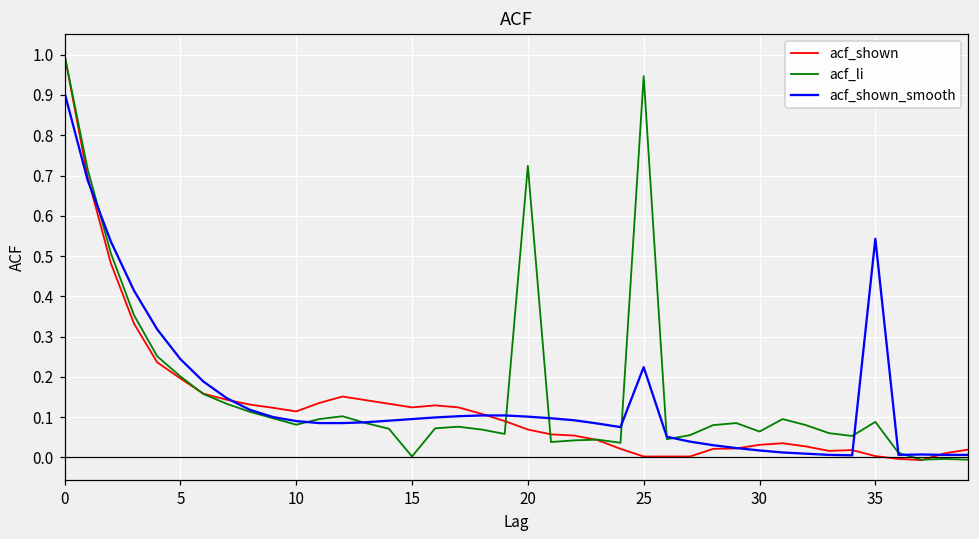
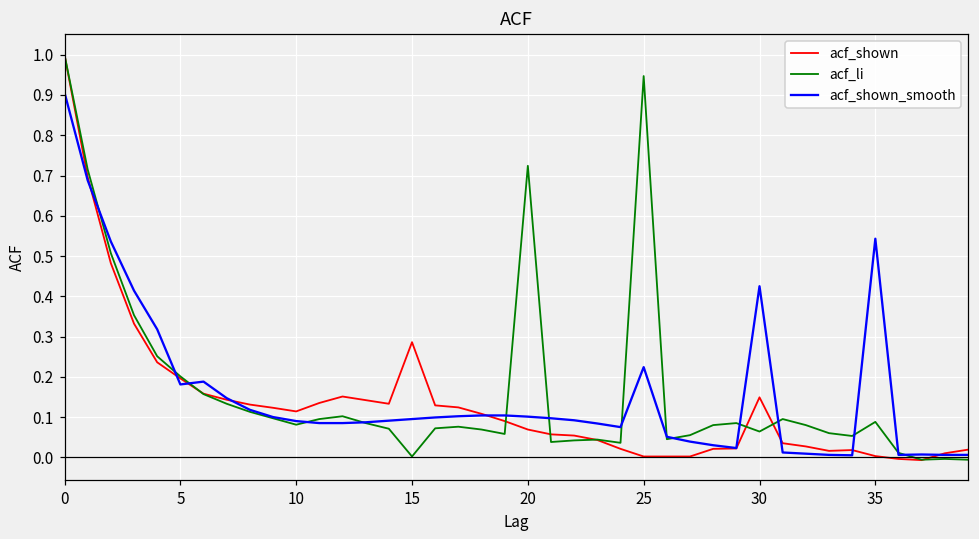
acf_shown_smooth, 5: 0.24 -> 0.18
acf_shown, 15: 0.12 -> 0.29
acf_shown, 30: 0.03 -> 0.15
acf_shown_smooth, 30: 0.02 -> 0.43
